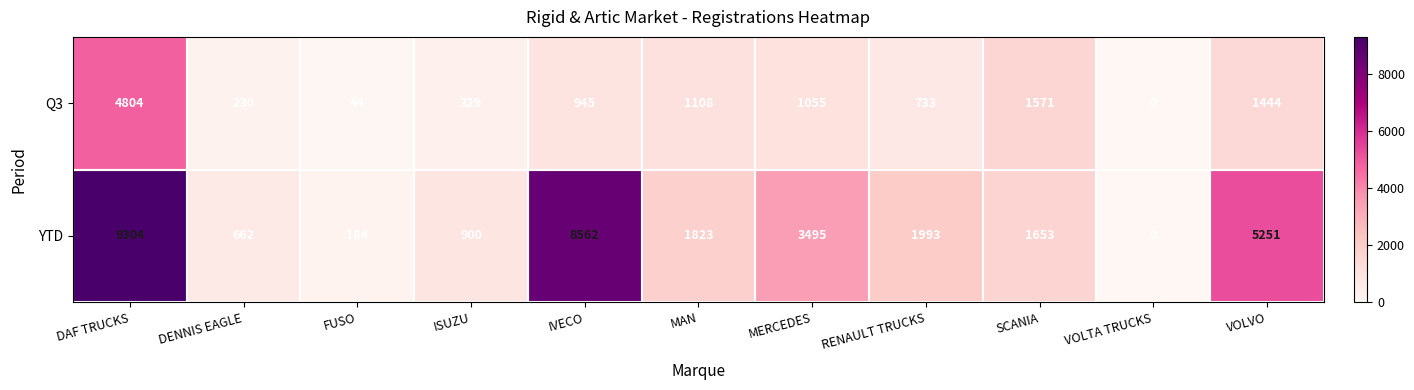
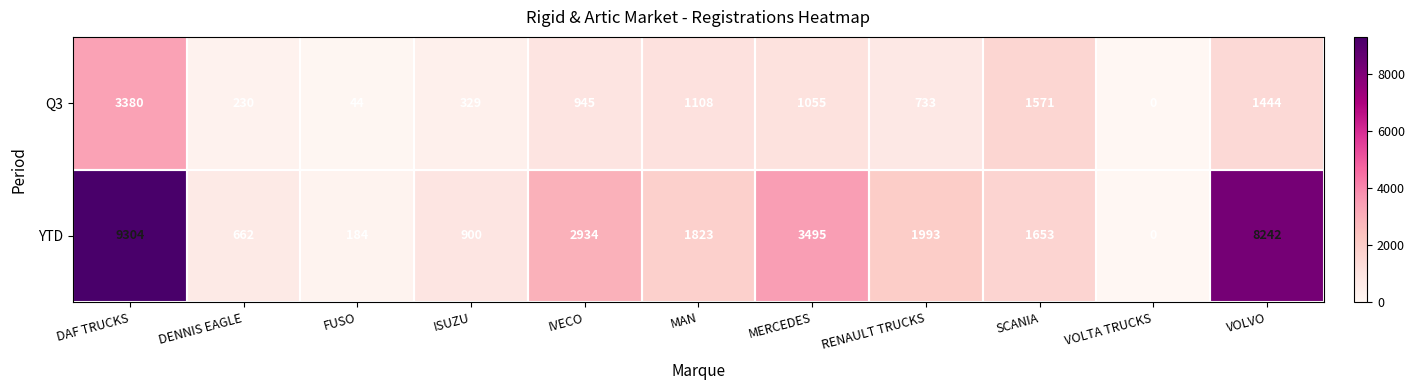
Q3, DAF TRUCKS: 4804 -> 3380
YTD, IVECO: 8562 -> 2934
YTD, VOLVO: 5251 -> 8242
